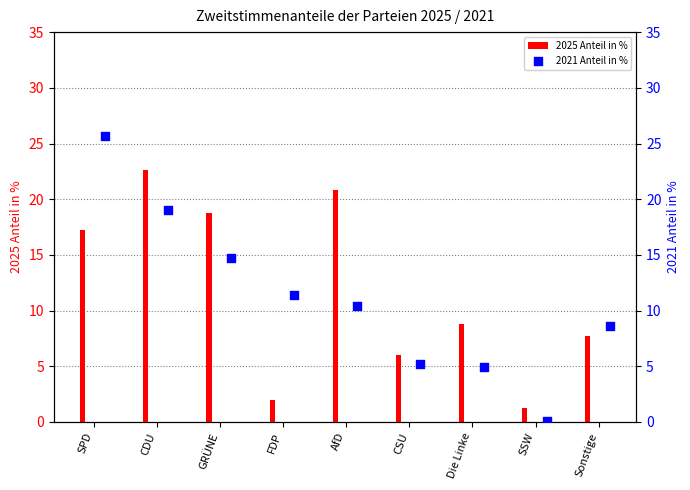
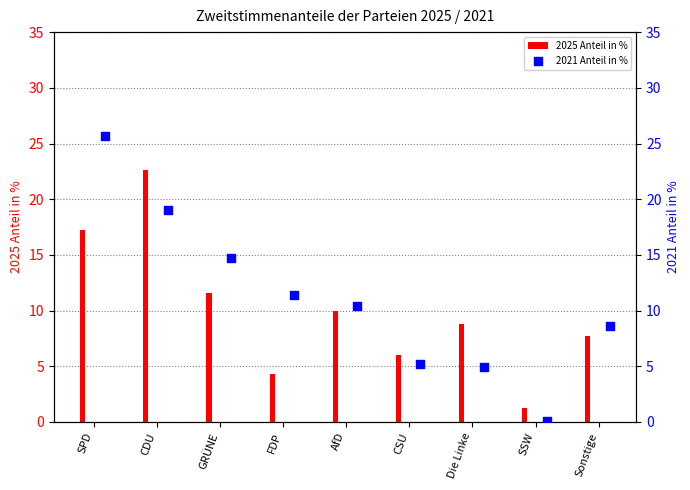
2025 Anteil in %, GRÜNE: 18.8 -> 11.6
2025 Anteil in %, FDP: 2.0 -> 4.3
2025 Anteil in %, AfD: 20.8 -> 10.0
